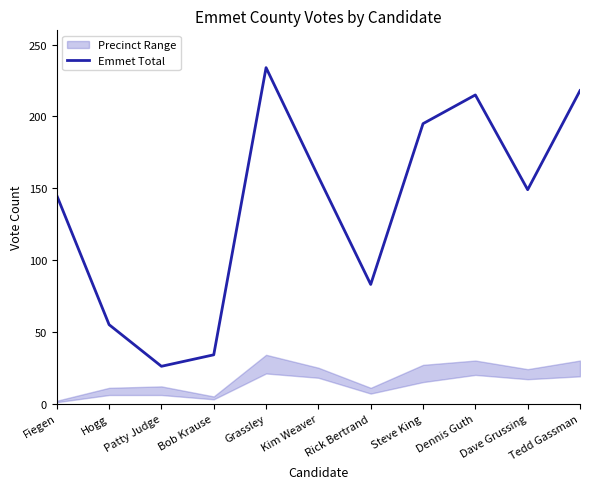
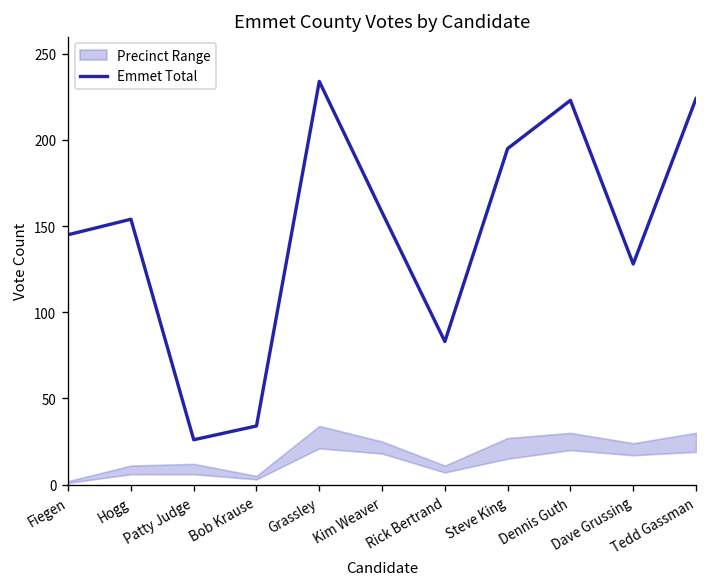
Emmet Total, Hogg: 55 -> 154
Emmet Total, Dennis Guth: 215 -> 223
Emmet Total, Dave Grussing: 149 -> 128
Emmet Total, Tedd Gassman: 218 -> 224
